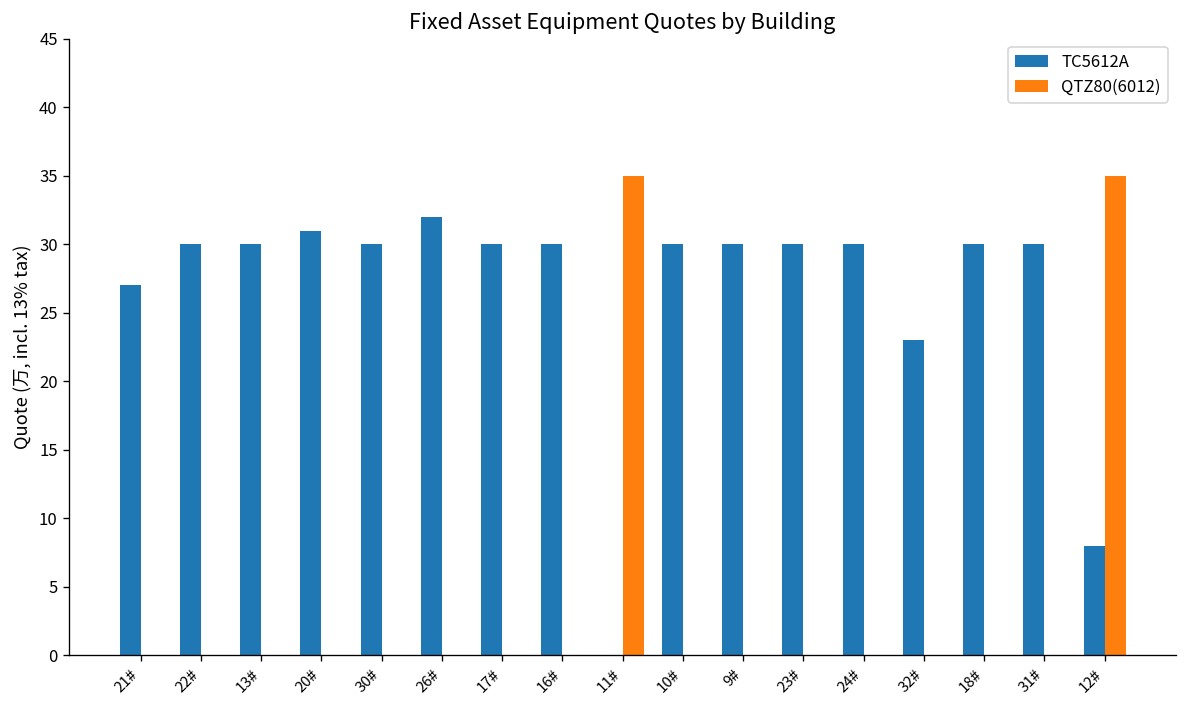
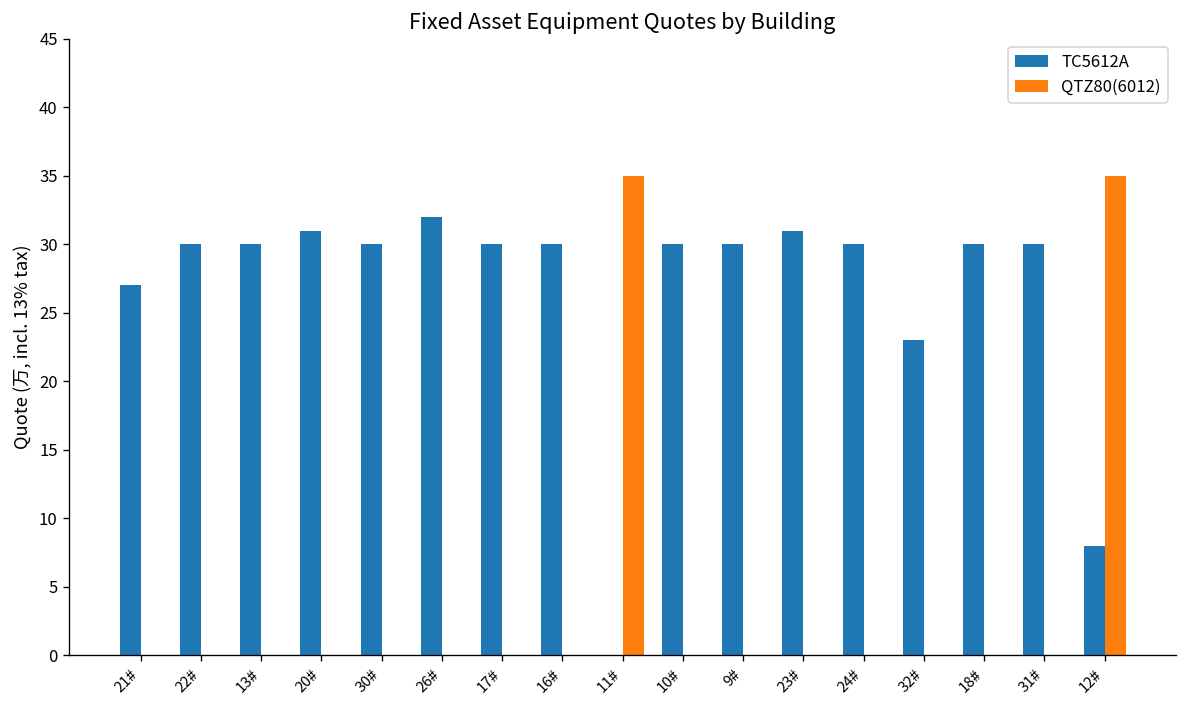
TC5612A, 23#: 30 -> 31
